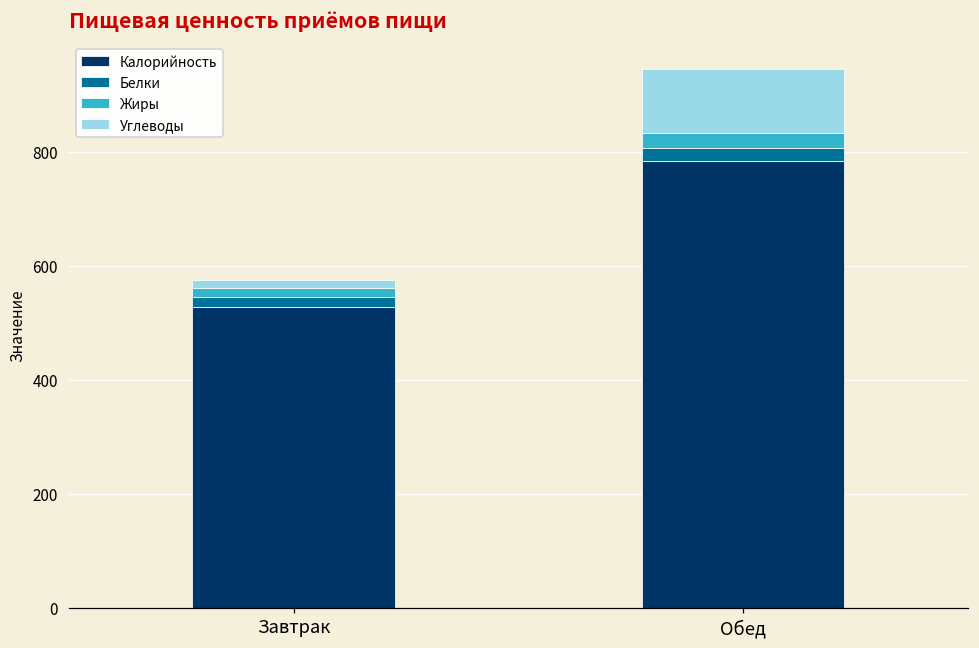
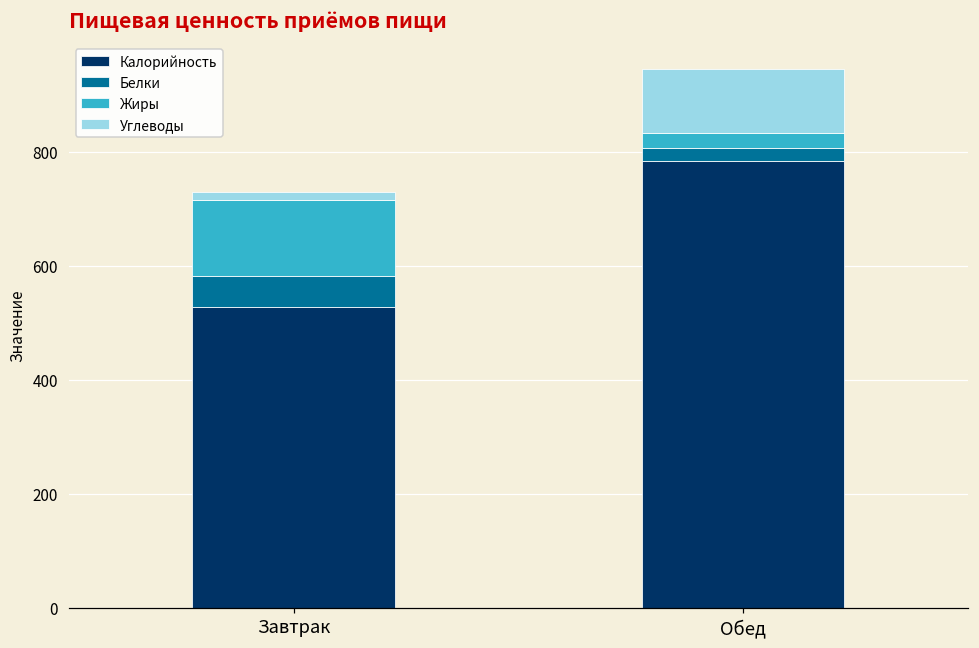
Белки, Завтрак: 20 -> 50
Жиры, Завтрак: 20 -> 130
